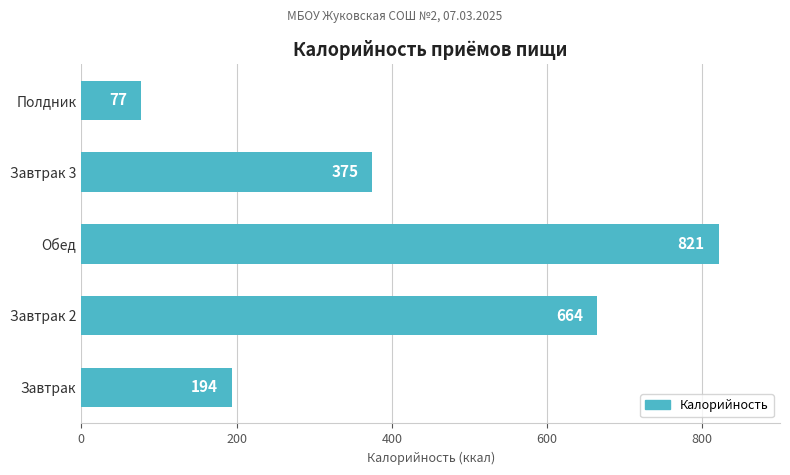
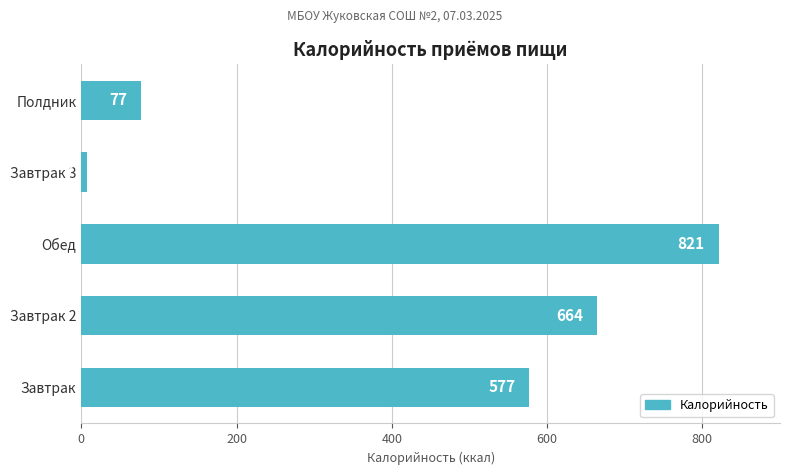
Завтрак 3: 380 -> 10
Завтрак: 194 -> 577
